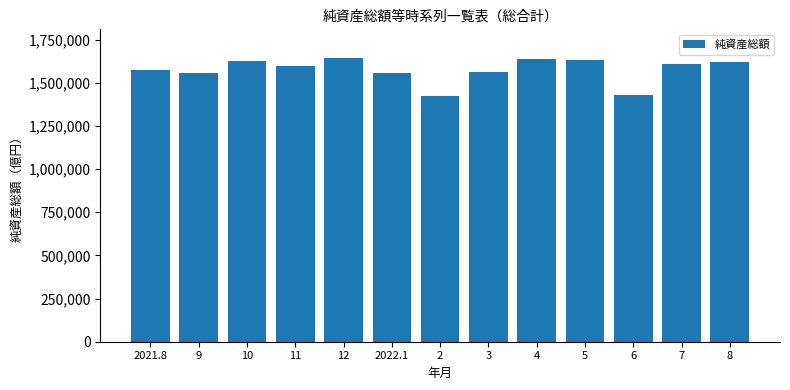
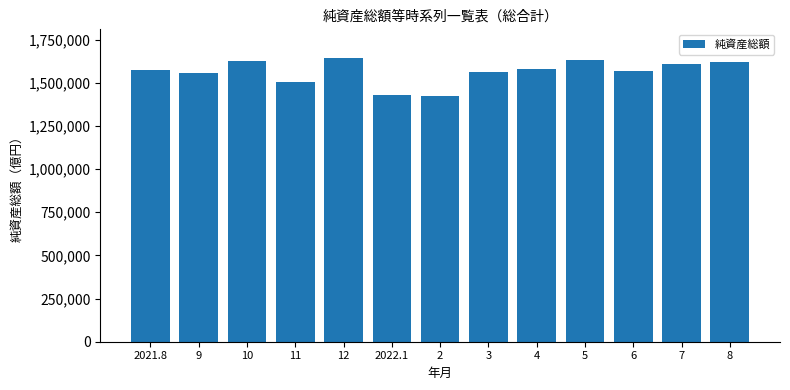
11: 1,600,000 -> 1,500,000
2022.1: 1,550,000 -> 1,430,000
4: 1,640,000 -> 1,580,000
6: 1,430,000 -> 1,570,000
